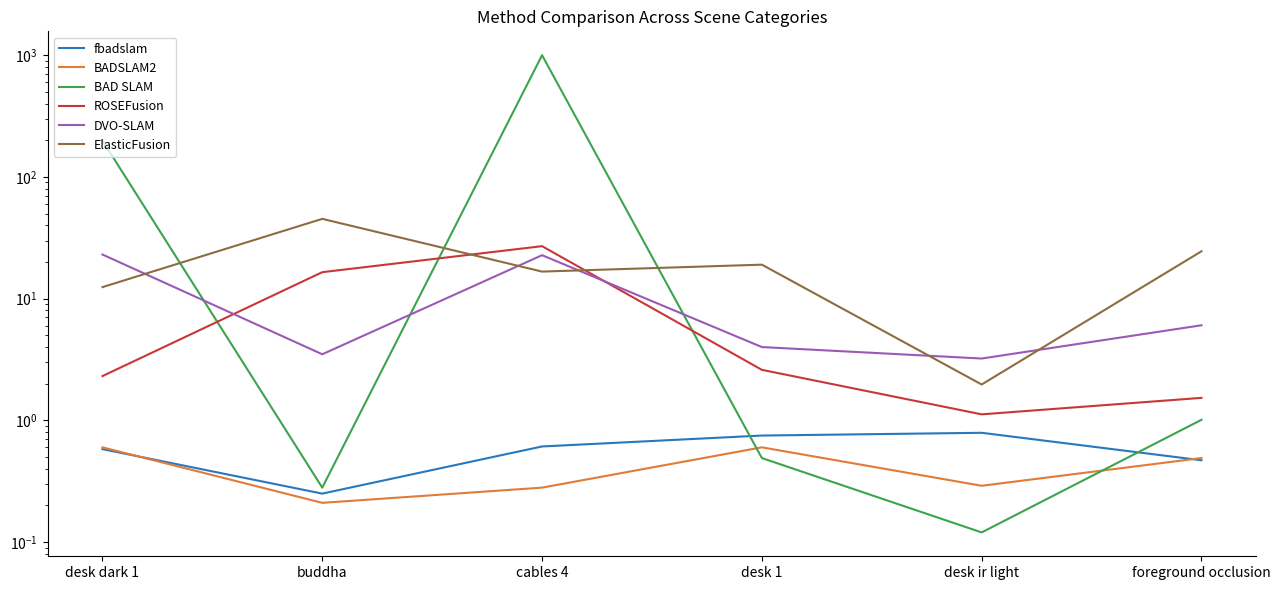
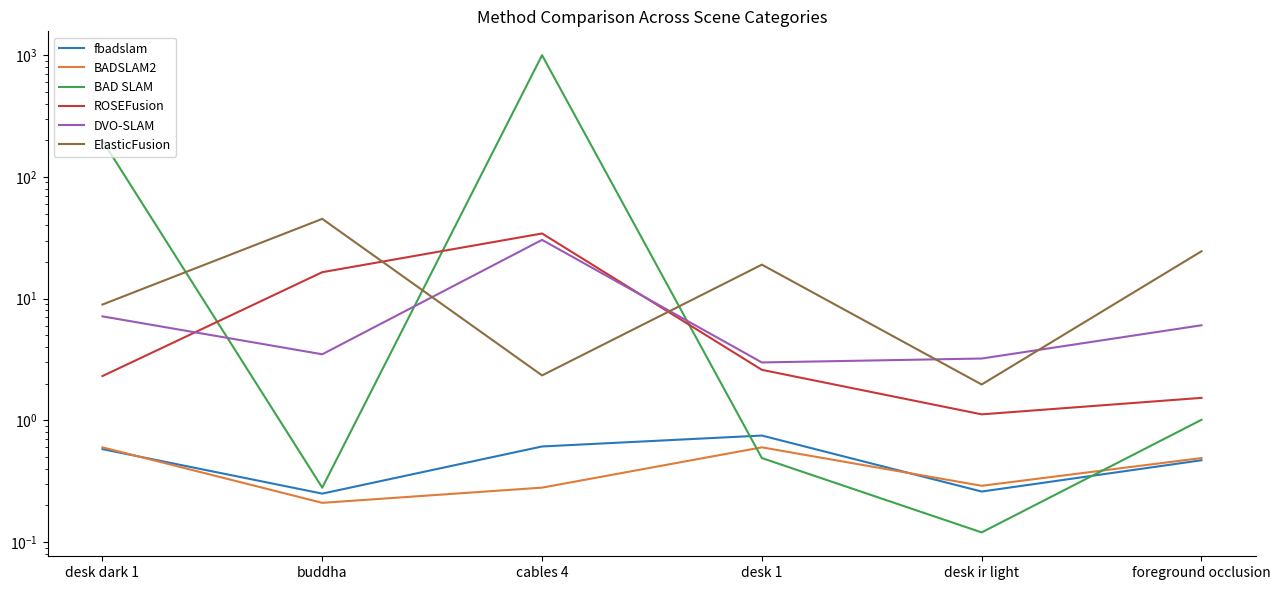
DVO-SLAM, desk dark 1: 23 -> 7
ElasticFusion, desk dark 1: 12 -> 9
ROSEFusion, cables 4: 27 -> 34
DVO-SLAM, cables 4: 23 -> 30
ElasticFusion, cables 4: 17 -> 2.3
DVO-SLAM, desk 1: 4.0 -> 3.0
fbadslam, desk ir light: 0.8 -> 0.26
